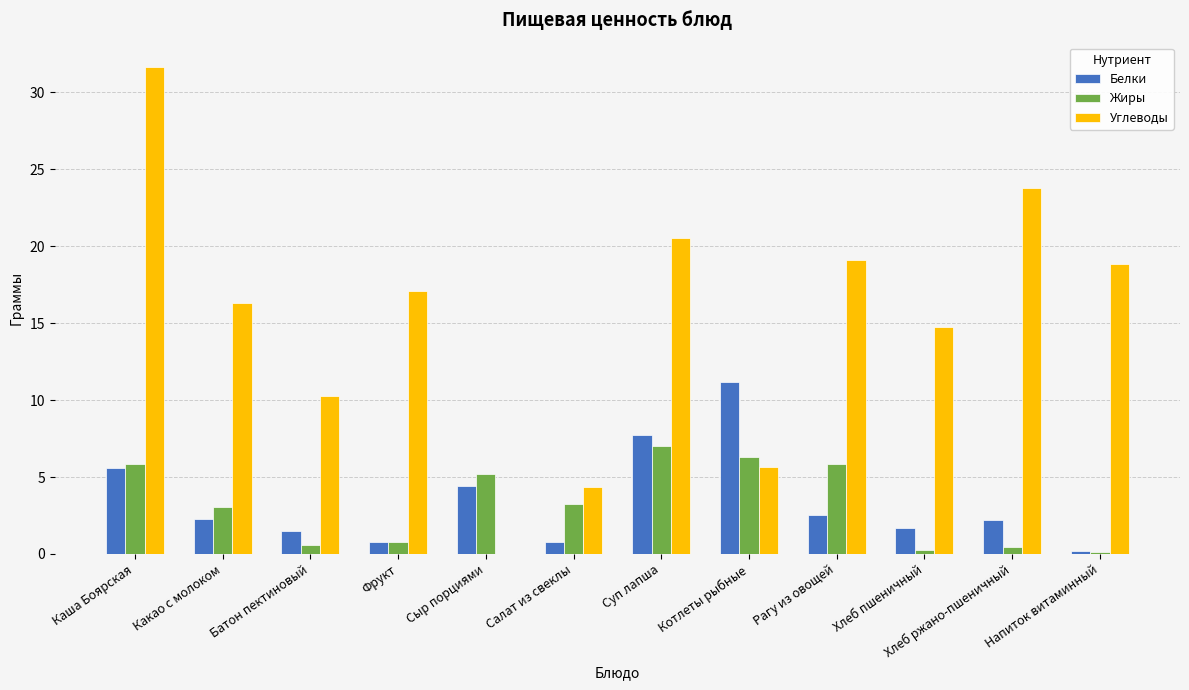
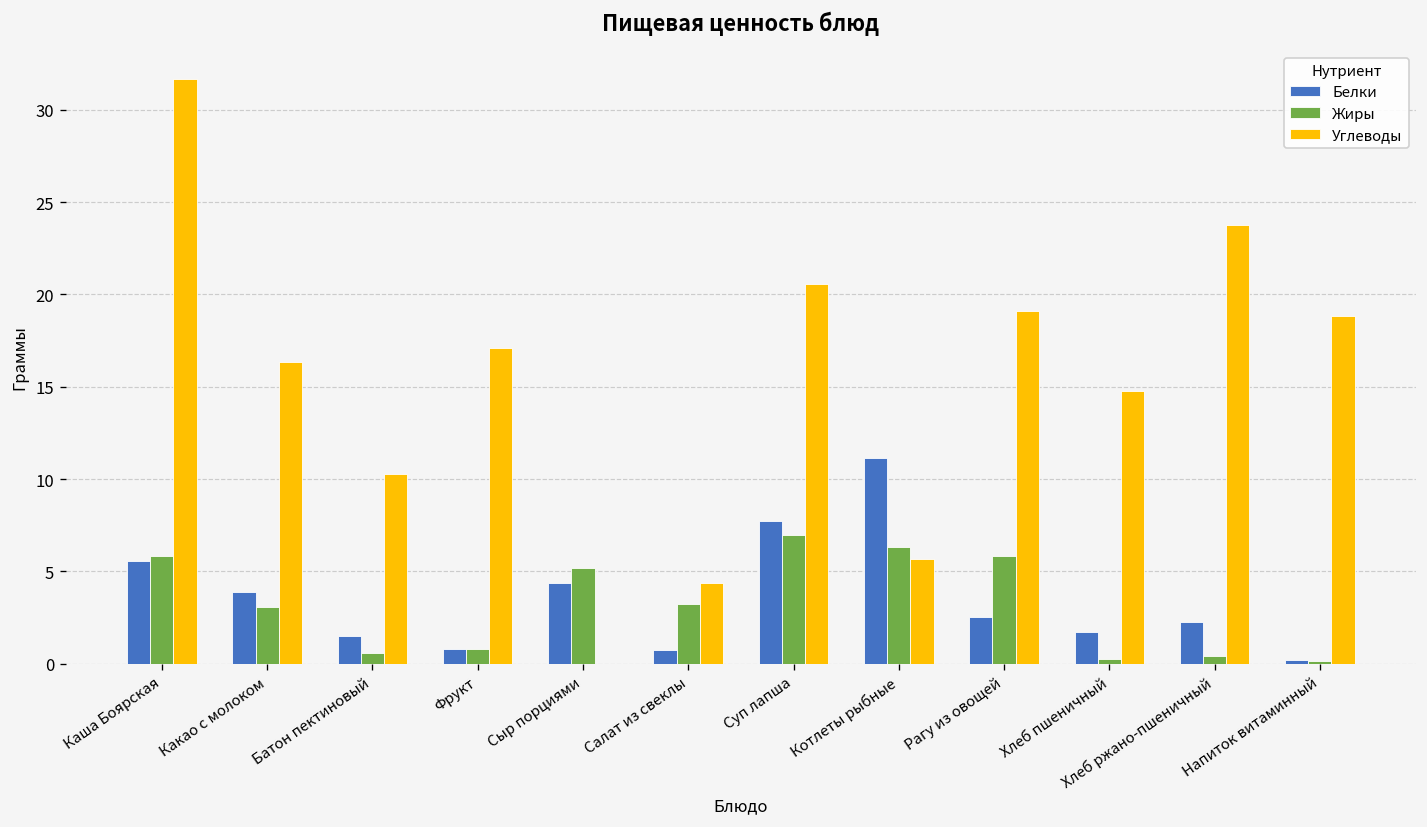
Белки, Какао с молоком: 2.3 -> 3.9
